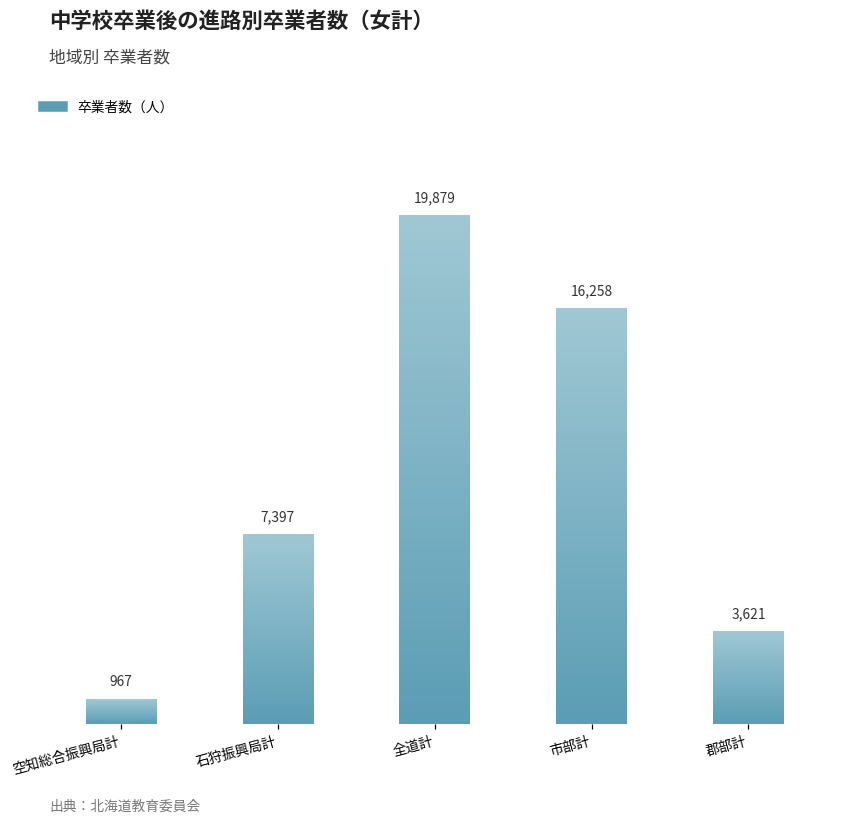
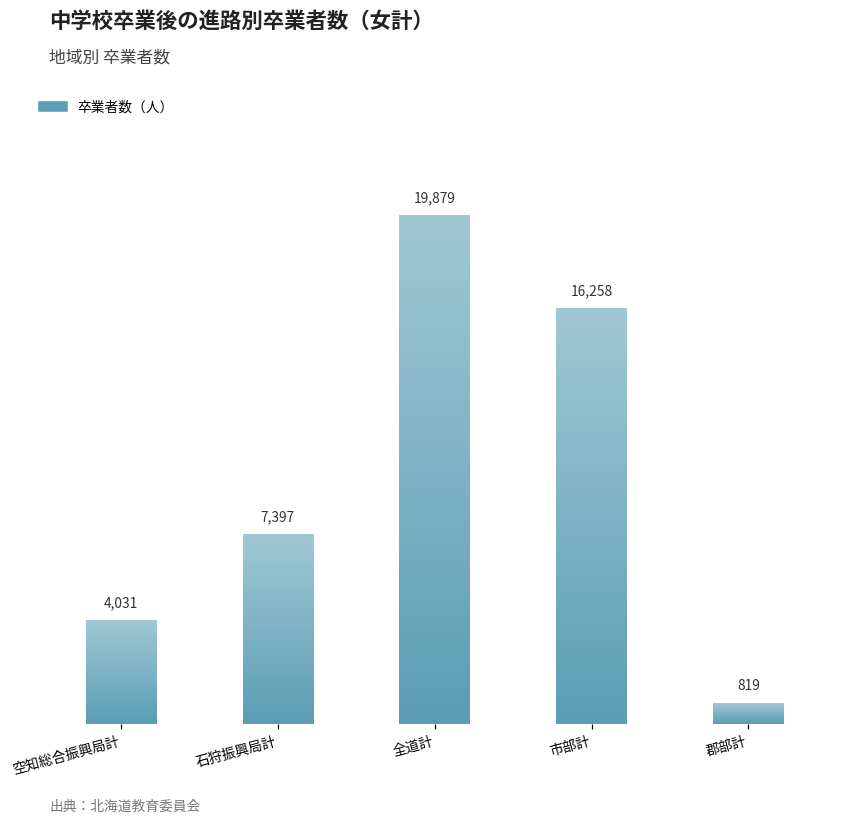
空知総合振興局計: 967 -> 4,031
郡部計: 3,621 -> 819
